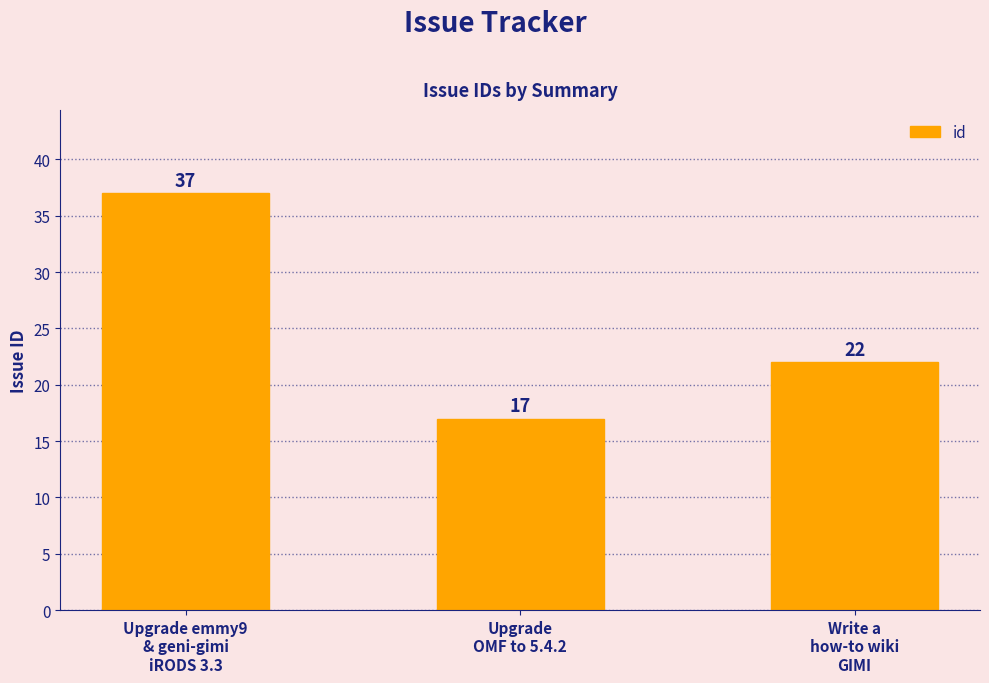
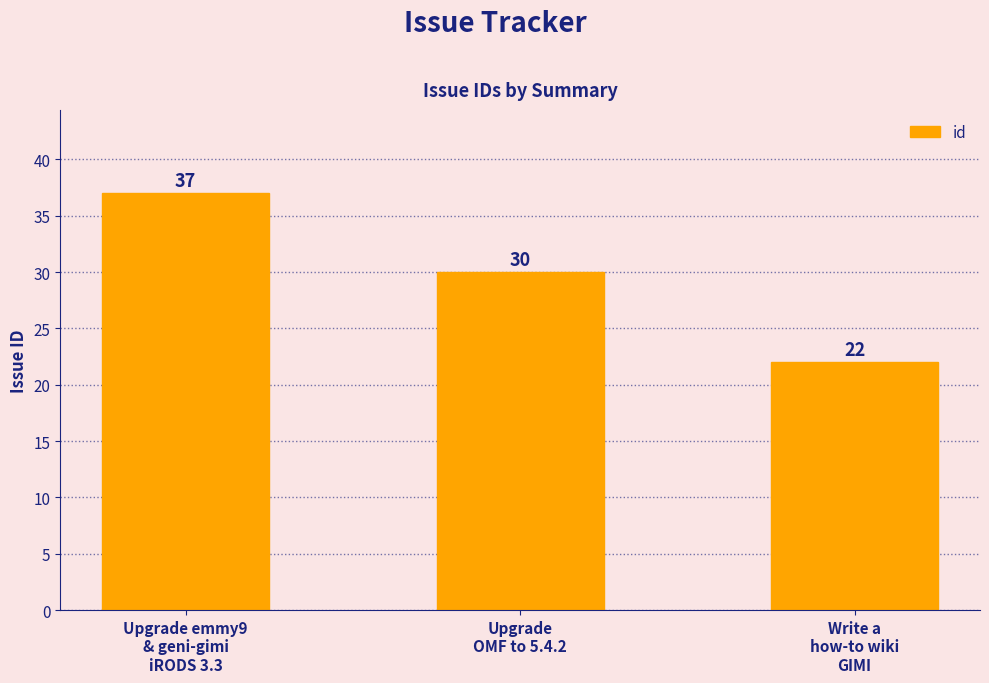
Upgrade OMF to 5.4.2: 17 -> 30
